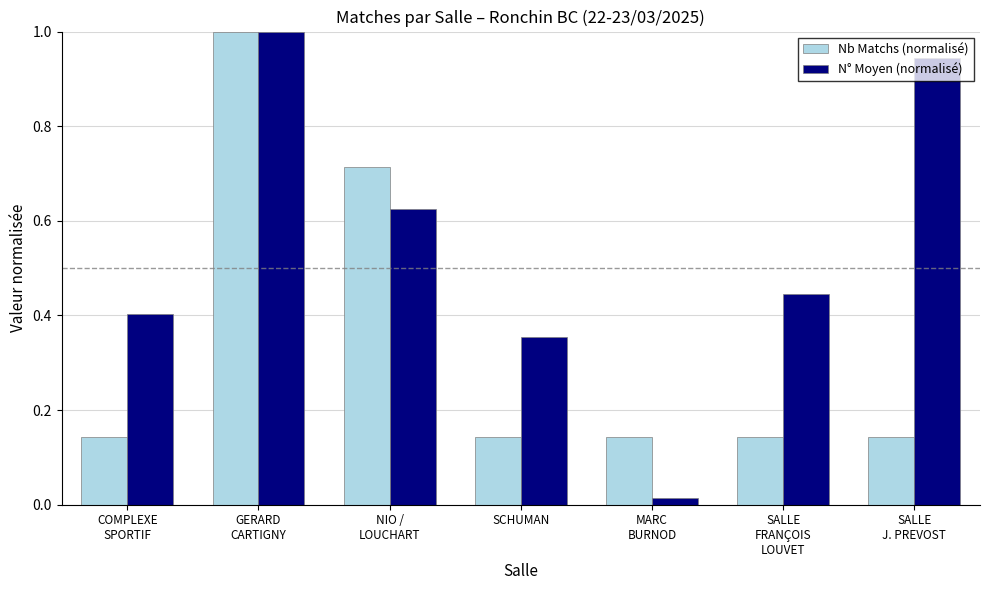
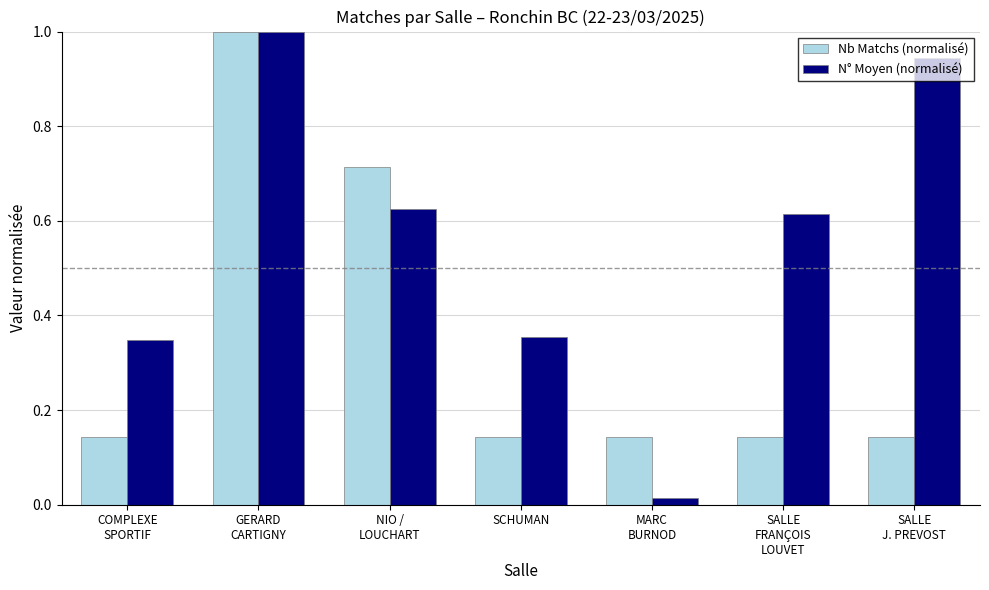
N° Moyen (normalisé), COMPLEXE SPORTIF: 0.40 -> 0.35
N° Moyen (normalisé), SALLE FRANÇOIS LOUVET: 0.45 -> 0.61
